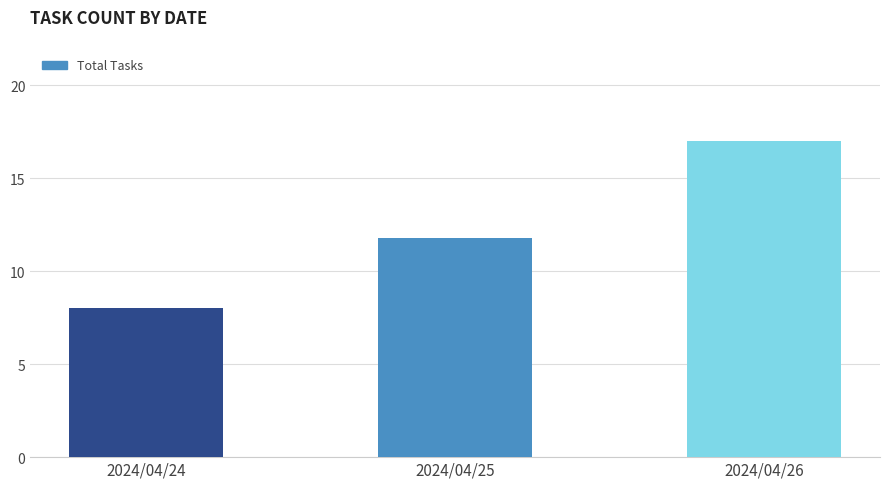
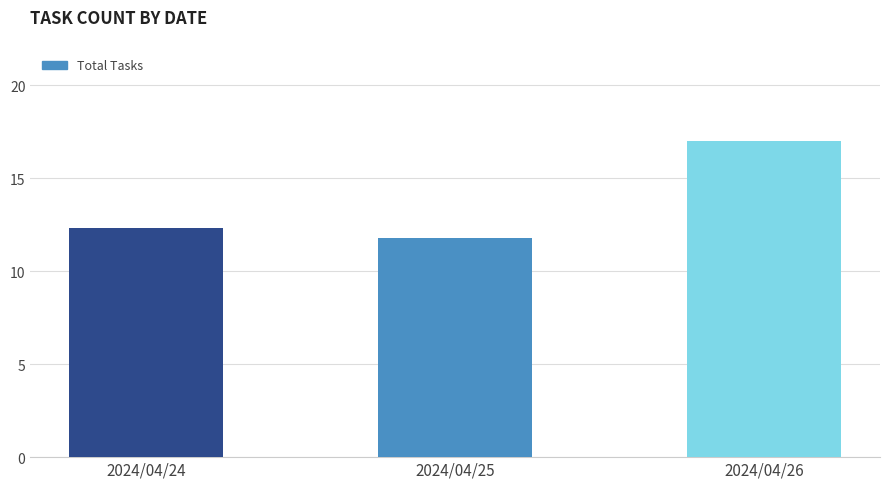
2024/04/24: 8.0 -> 12.3
